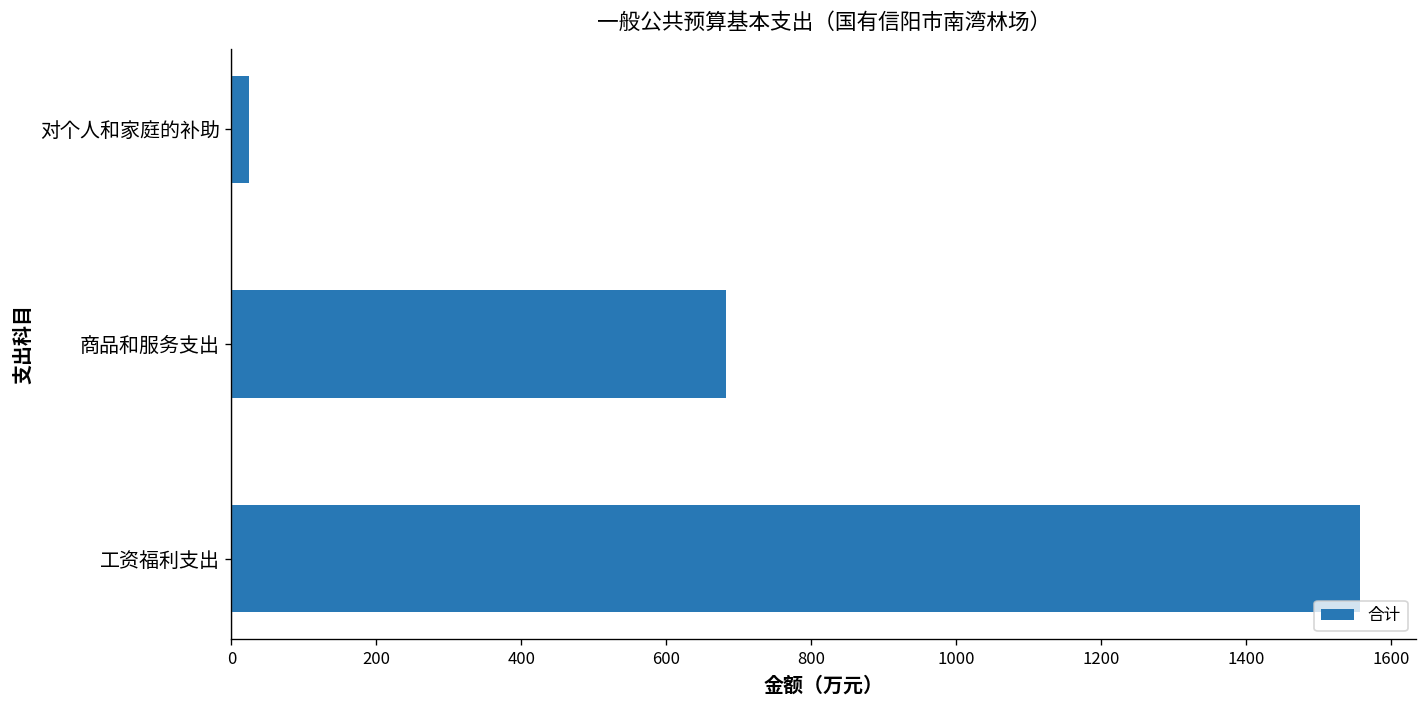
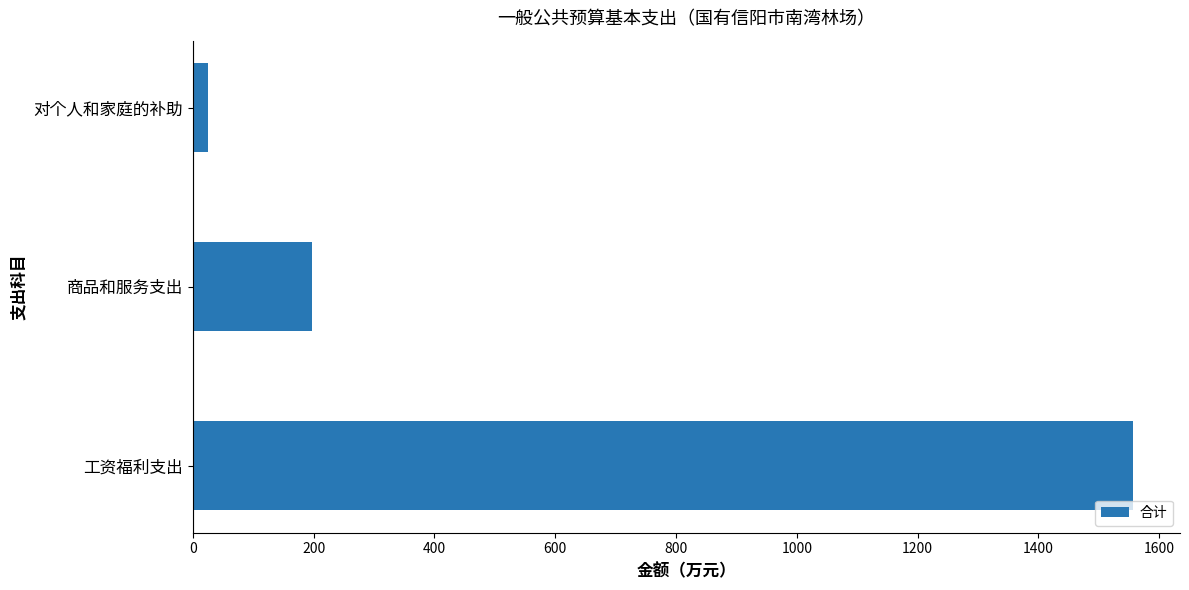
商品和服务支出: 680 -> 200
